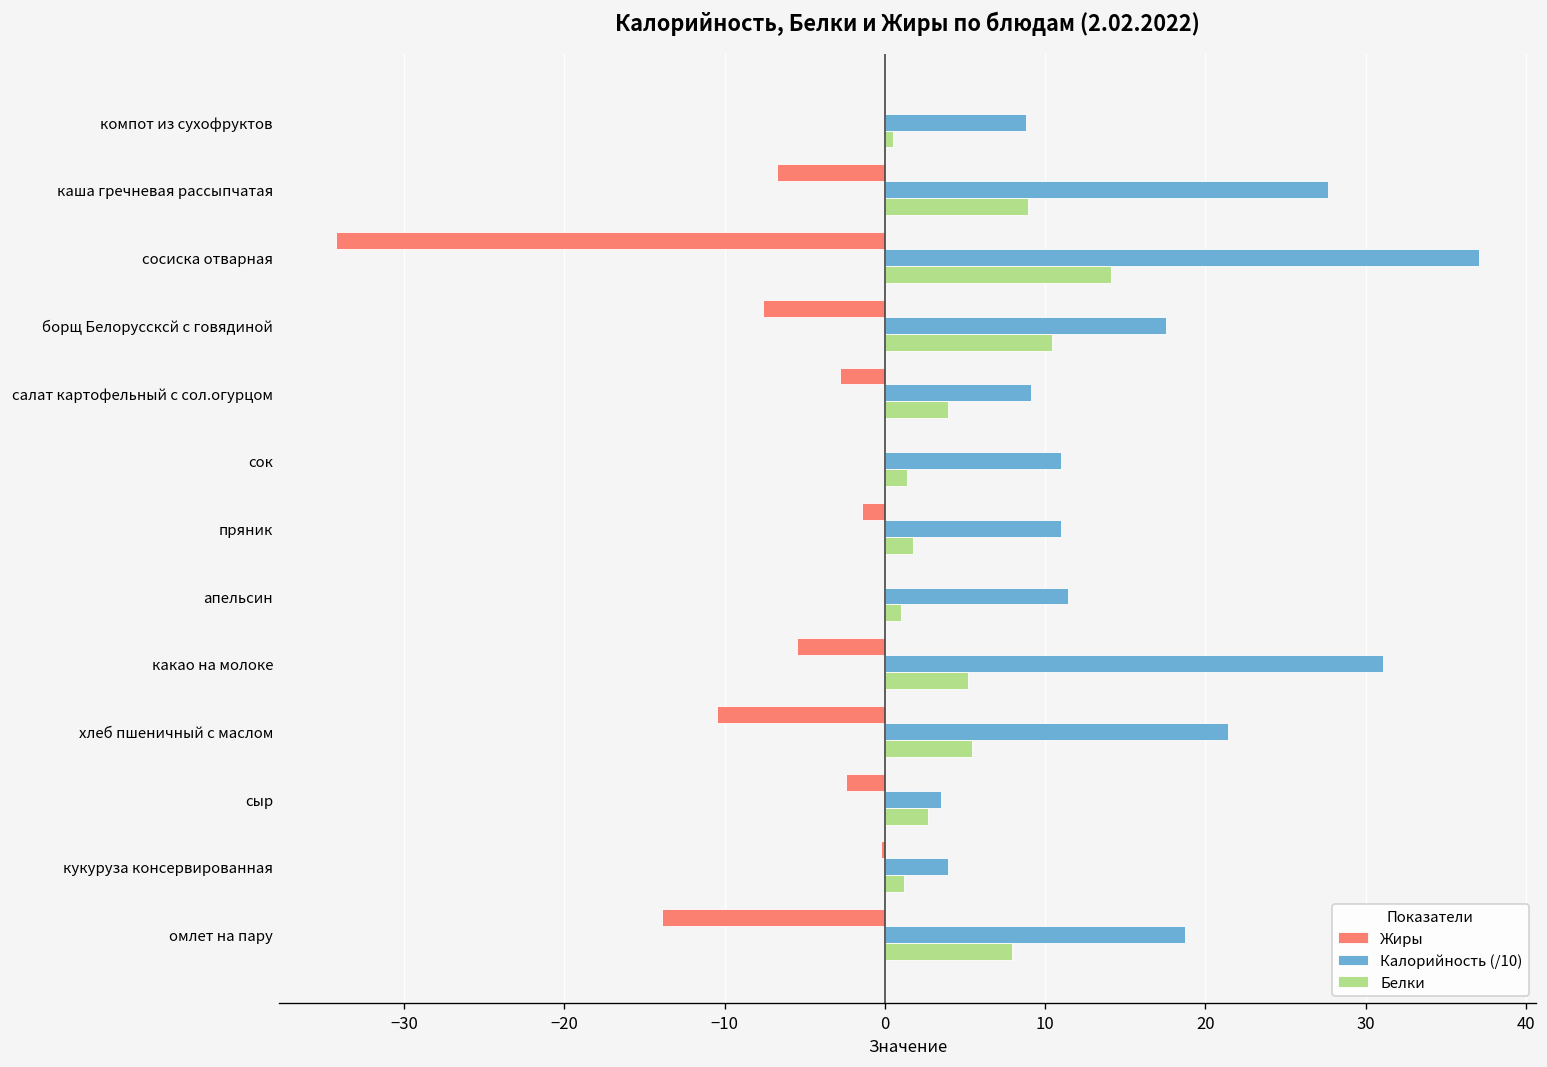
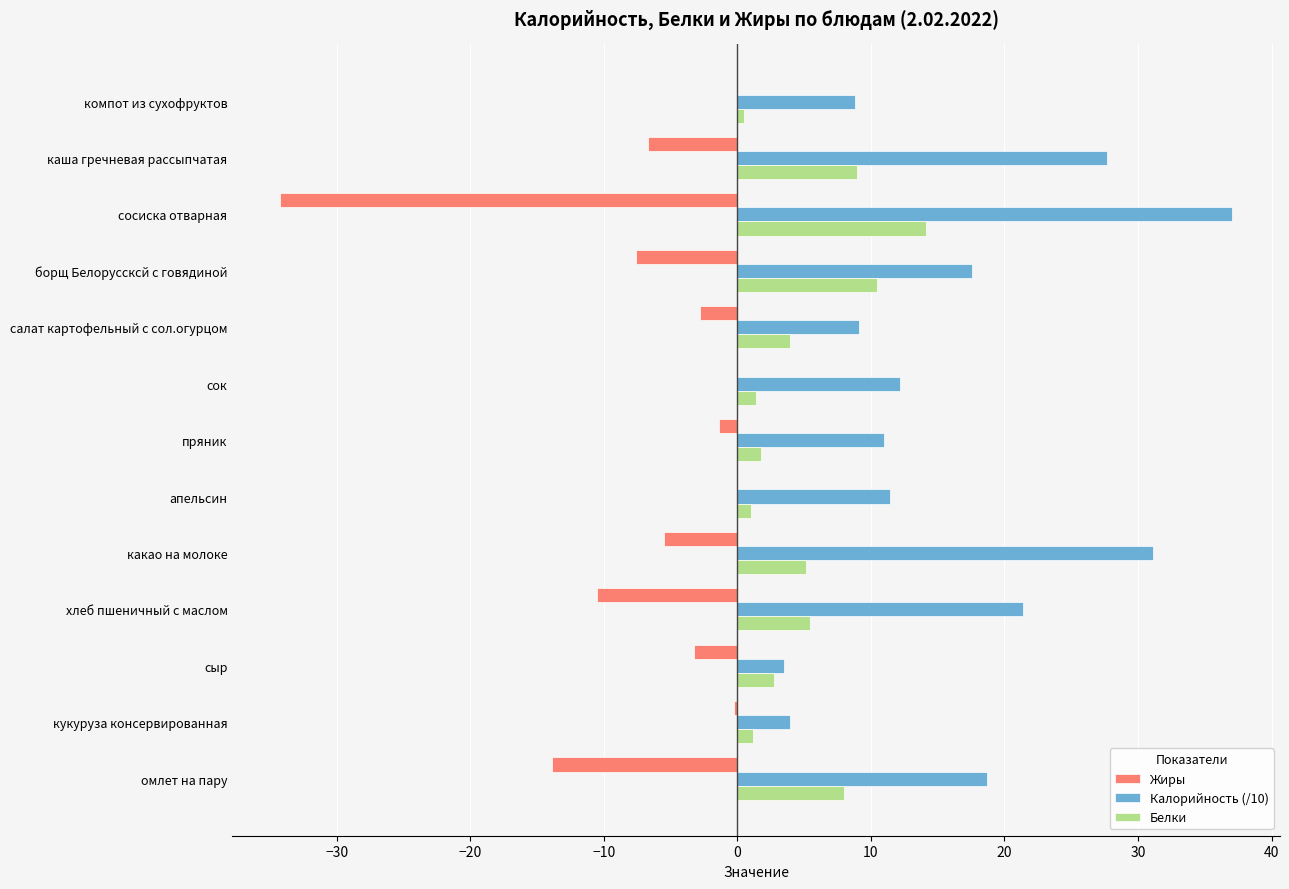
Калорийность (/10), сок: 11.0 -> 12.2
Жиры, сыр: -2.4 -> -3.3
